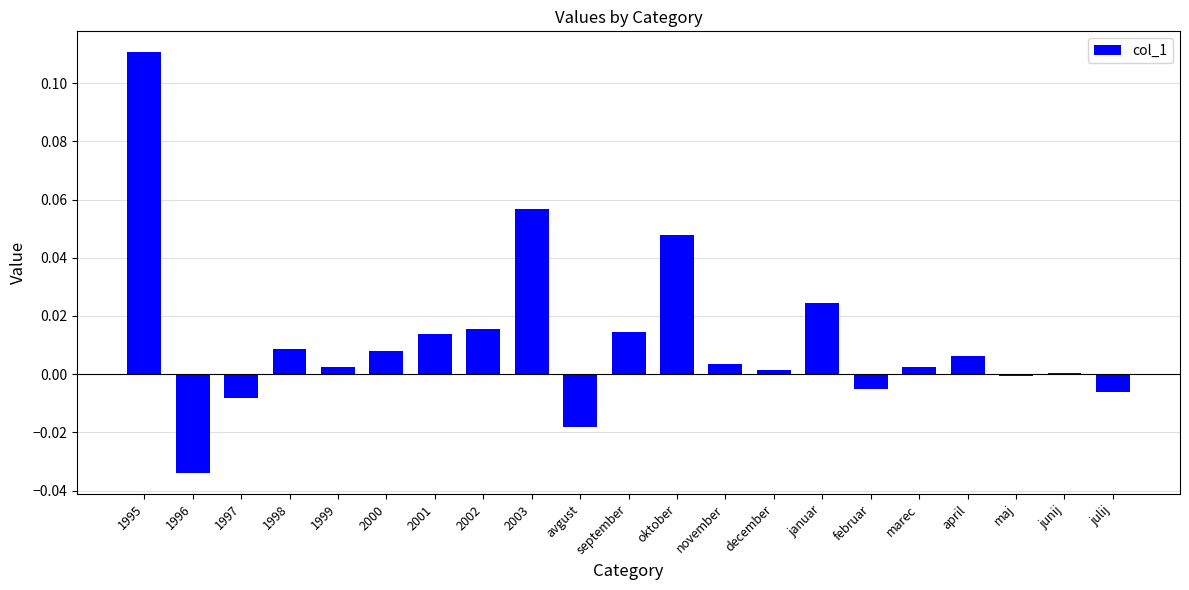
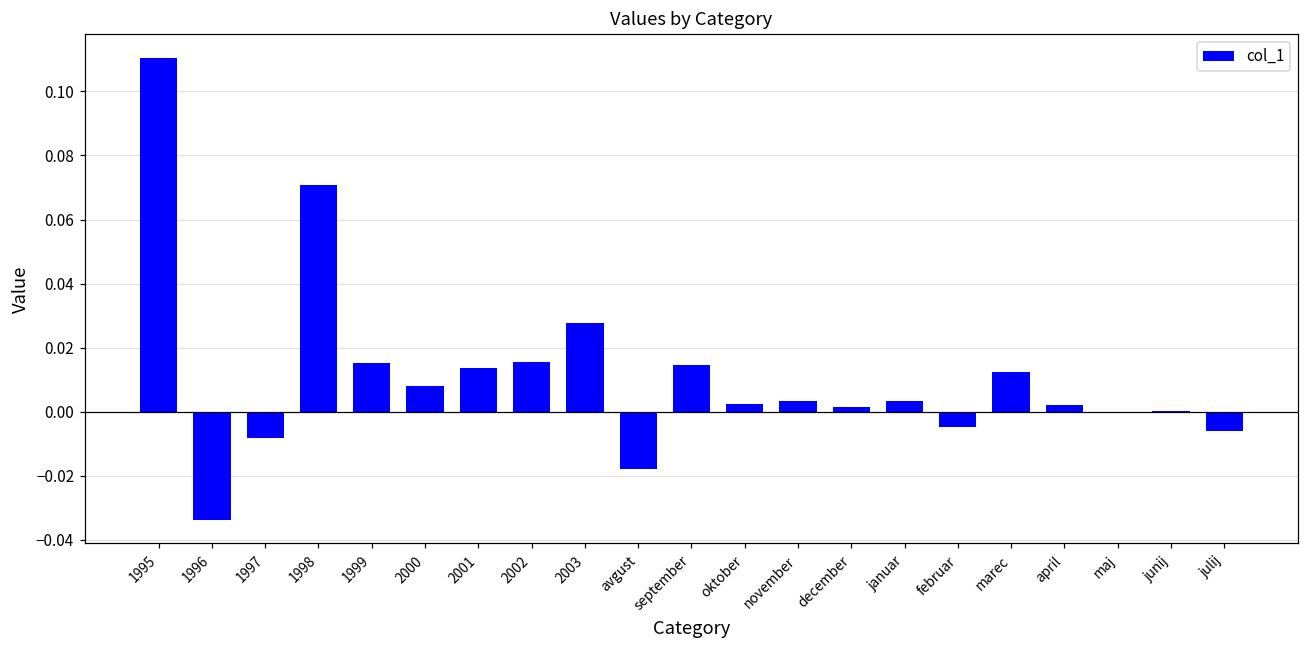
1998: 0.008 -> 0.071
1999: 0.003 -> 0.015
2003: 0.057 -> 0.028
oktober: 0.048 -> 0.002
januar: 0.024 -> 0.003
marec: 0.002 -> 0.012
april: 0.006 -> 0.002
